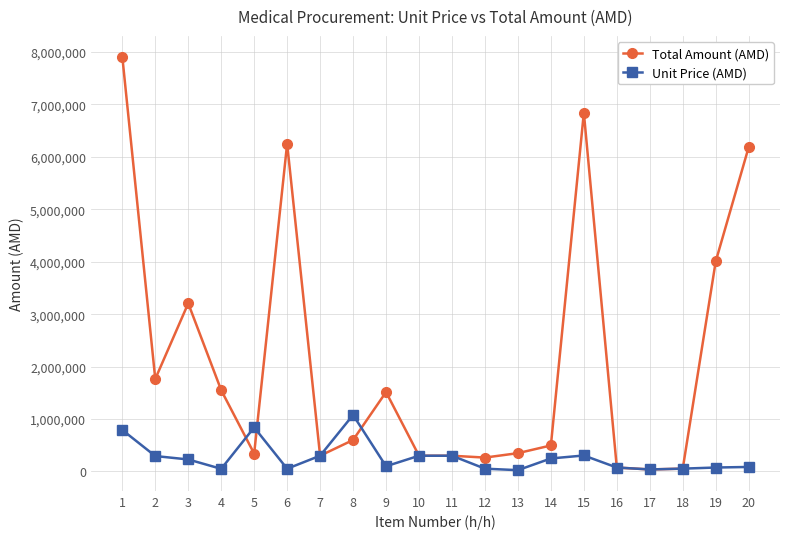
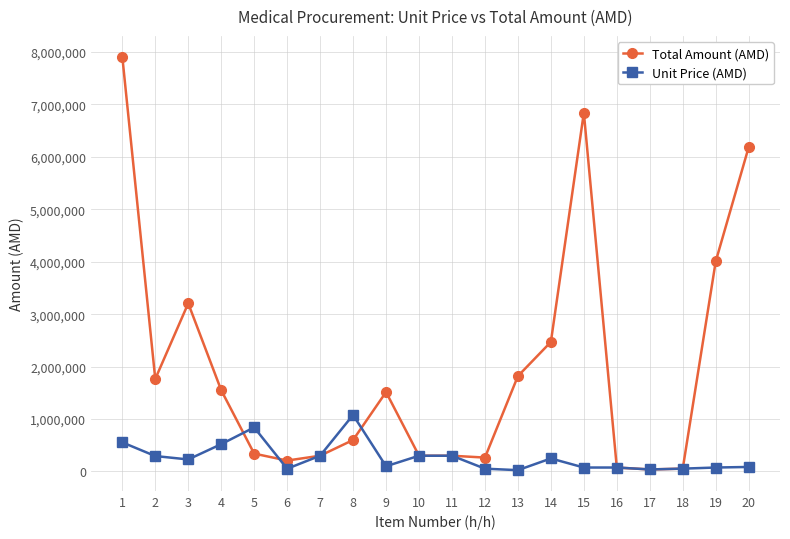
Unit Price (AMD), 1: 800,000 -> 600,000
Unit Price (AMD), 4: 0 -> 500,000
Total Amount (AMD), 6: 6,300,000 -> 200,000
Total Amount (AMD), 13: 300,000 -> 1,800,000
Total Amount (AMD), 14: 500,000 -> 2,500,000
Unit Price (AMD), 15: 300,000 -> 100,000
